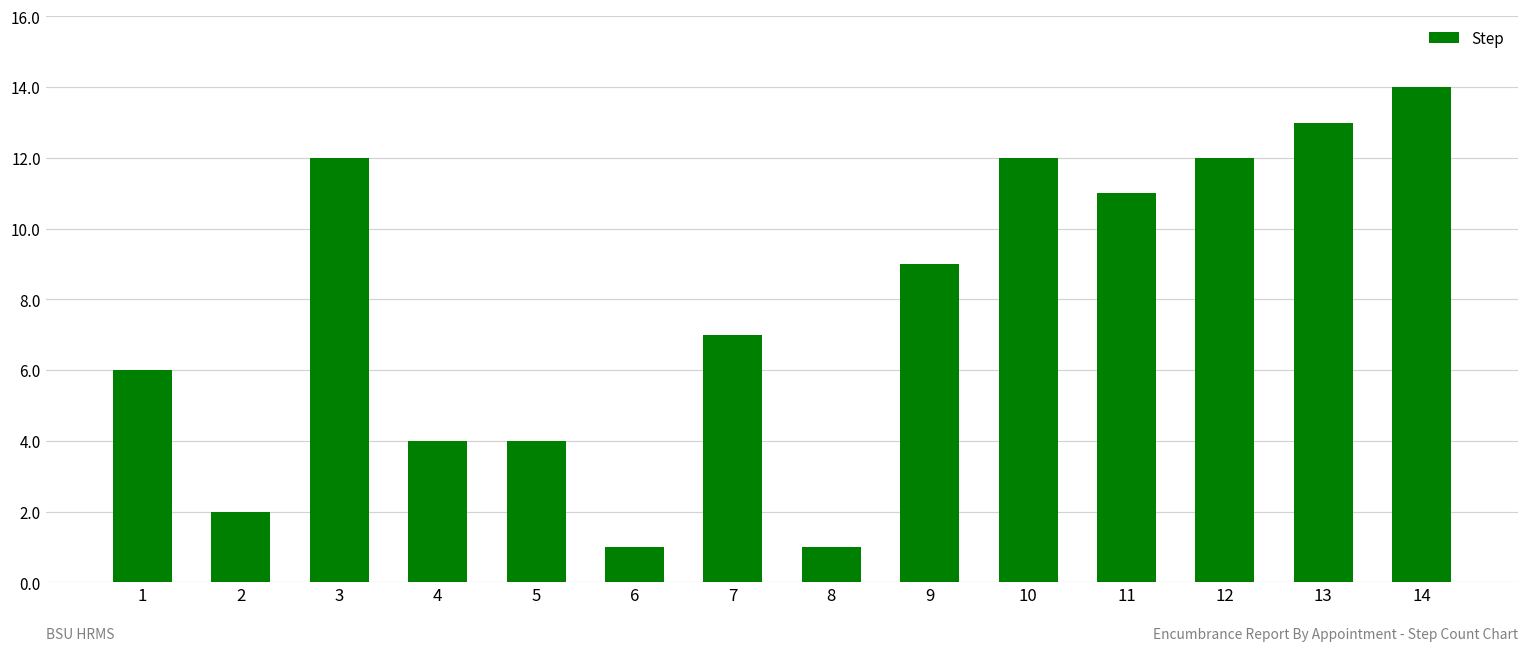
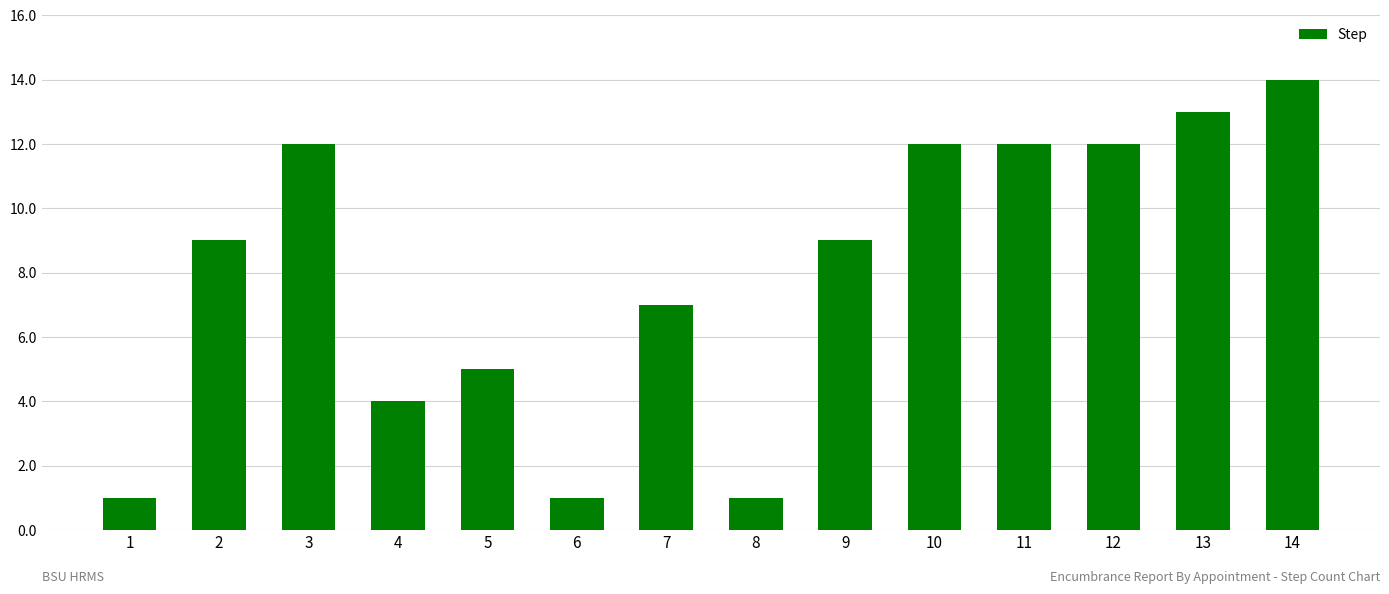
1: 6 -> 1
2: 2 -> 9
5: 4 -> 5
11: 11 -> 12
